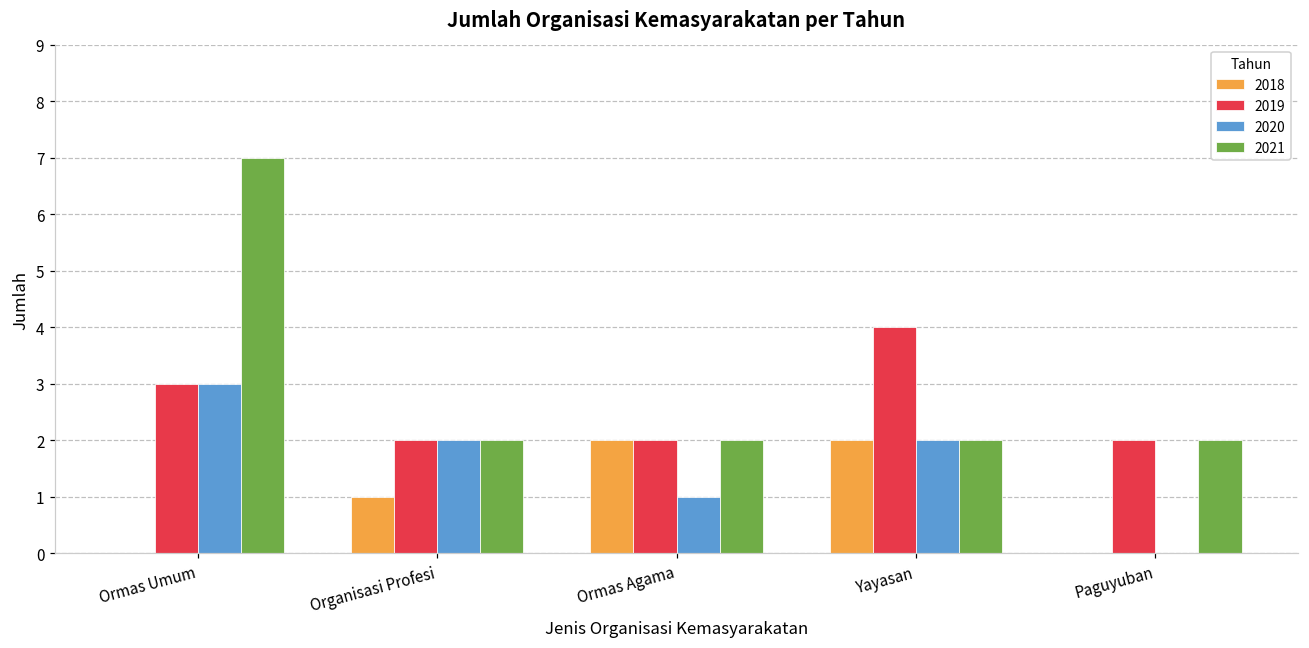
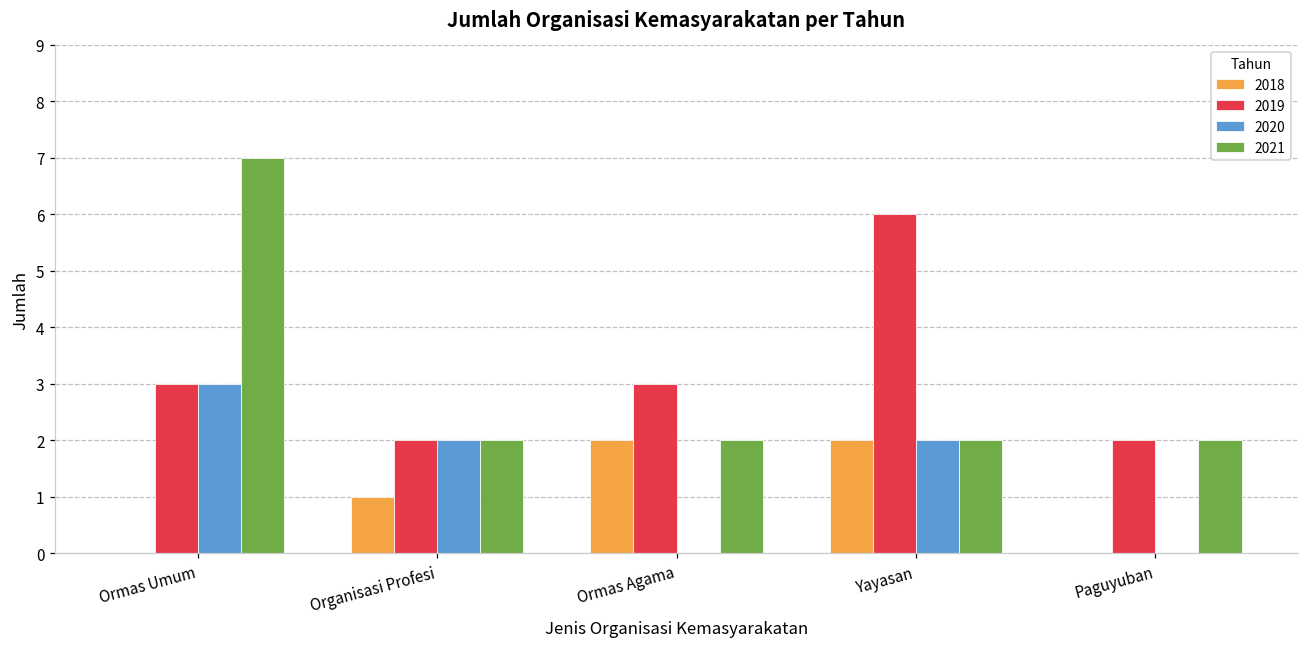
2019, Ormas Agama: 2 -> 3
2020, Ormas Agama: 1 -> 0
2019, Yayasan: 4 -> 6
